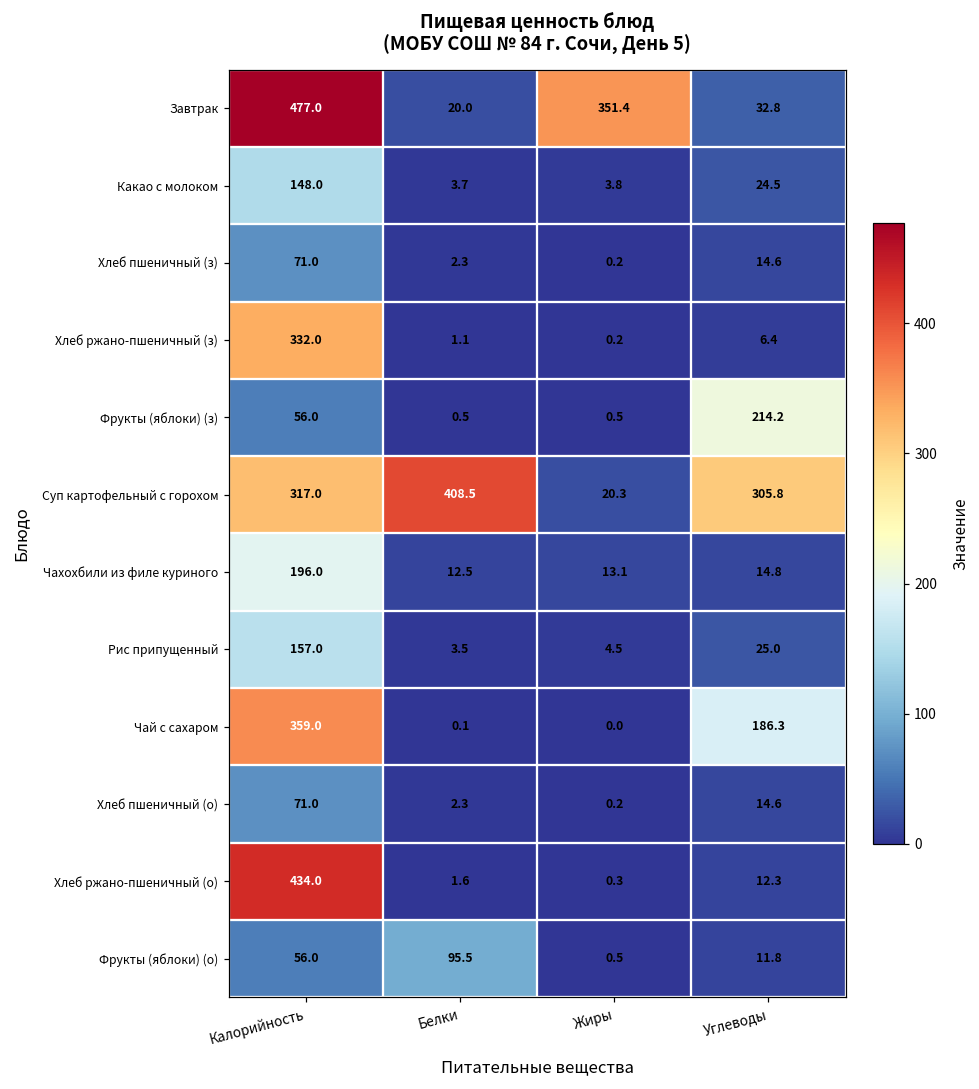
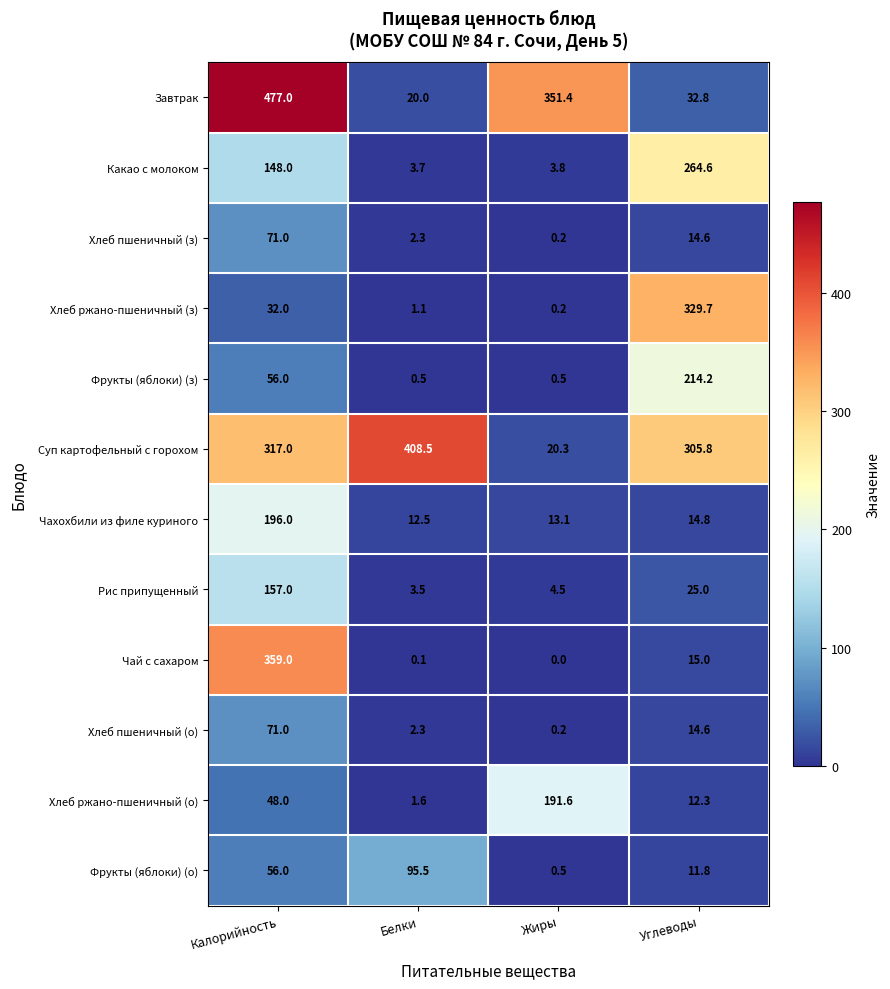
Какао с молоком, Углеводы: 24.5 -> 264.6
Хлеб ржано-пшеничный (з), Калорийность: 332.0 -> 32.0
Хлеб ржано-пшеничный (з), Углеводы: 6.4 -> 329.7
Чай с сахаром, Углеводы: 186.3 -> 15.0
Хлеб ржано-пшеничный (о), Калорийность: 434.0 -> 48.0
Хлеб ржано-пшеничный (о), Жиры: 0.3 -> 191.6
